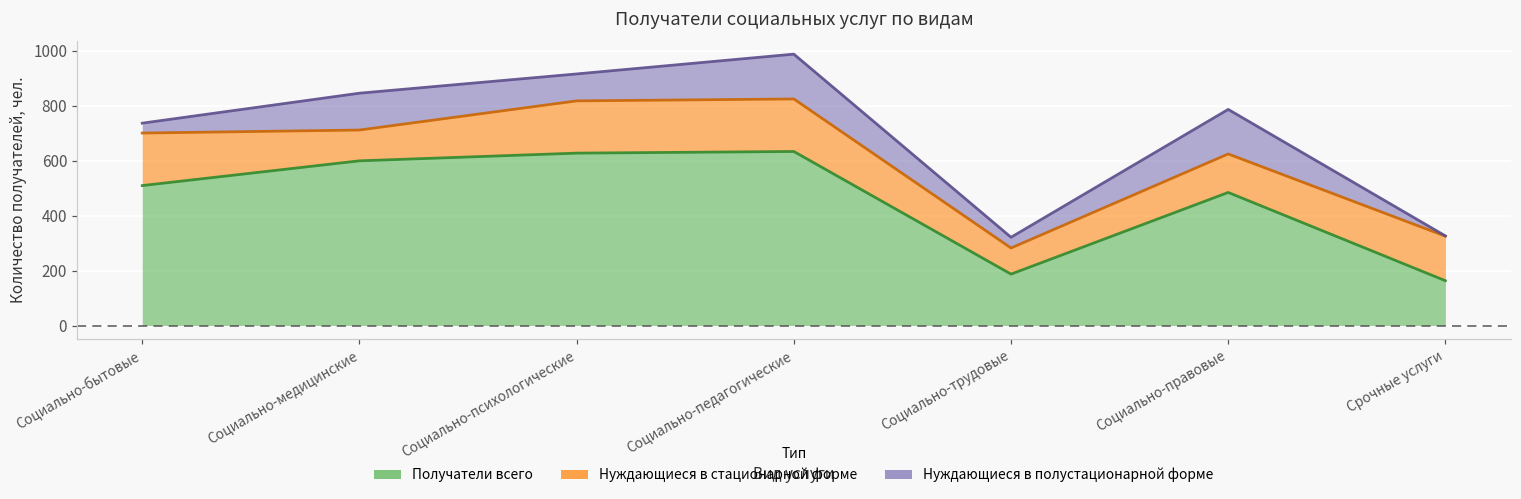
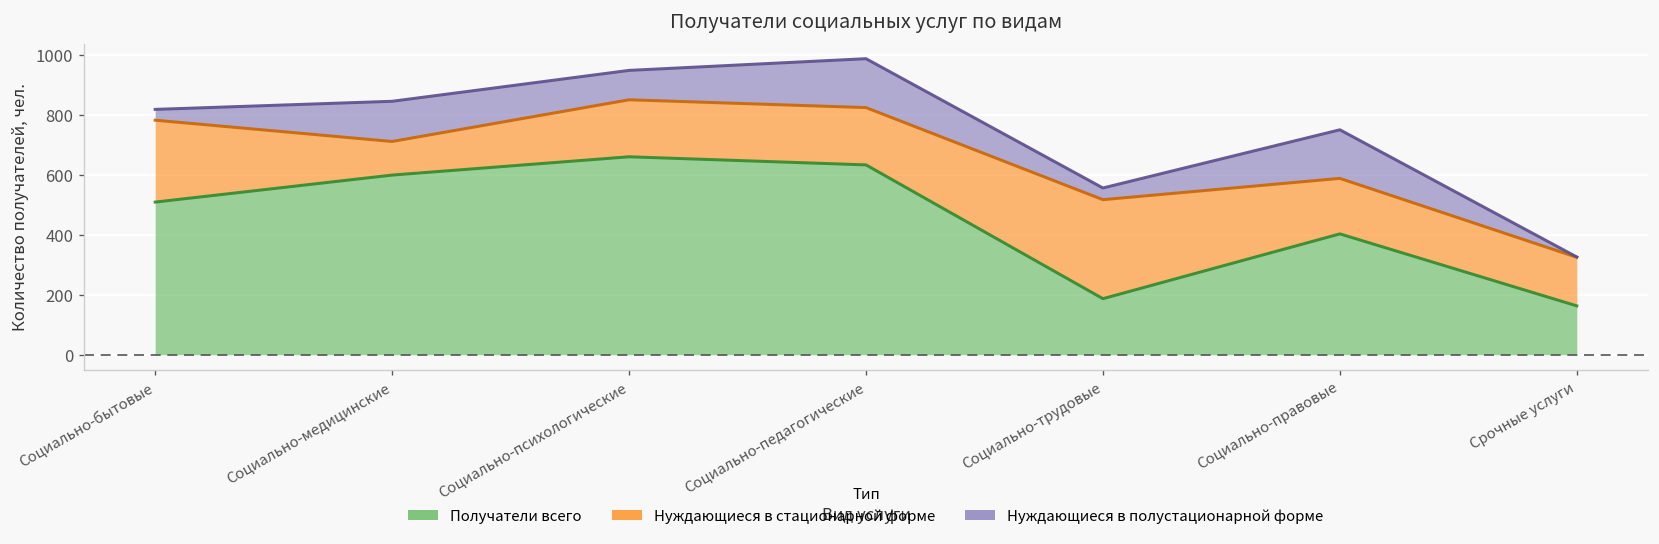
Нуждающиеся в стационарной форме, Социально-бытовые: 190 -> 270
Получатели всего, Социально-психологические: 630 -> 660
Нуждающиеся в стационарной форме, Социально-трудовые: 100 -> 330
Получатели всего, Социально-правовые: 480 -> 400
Нуждающиеся в стационарной форме, Социально-правовые: 140 -> 190
